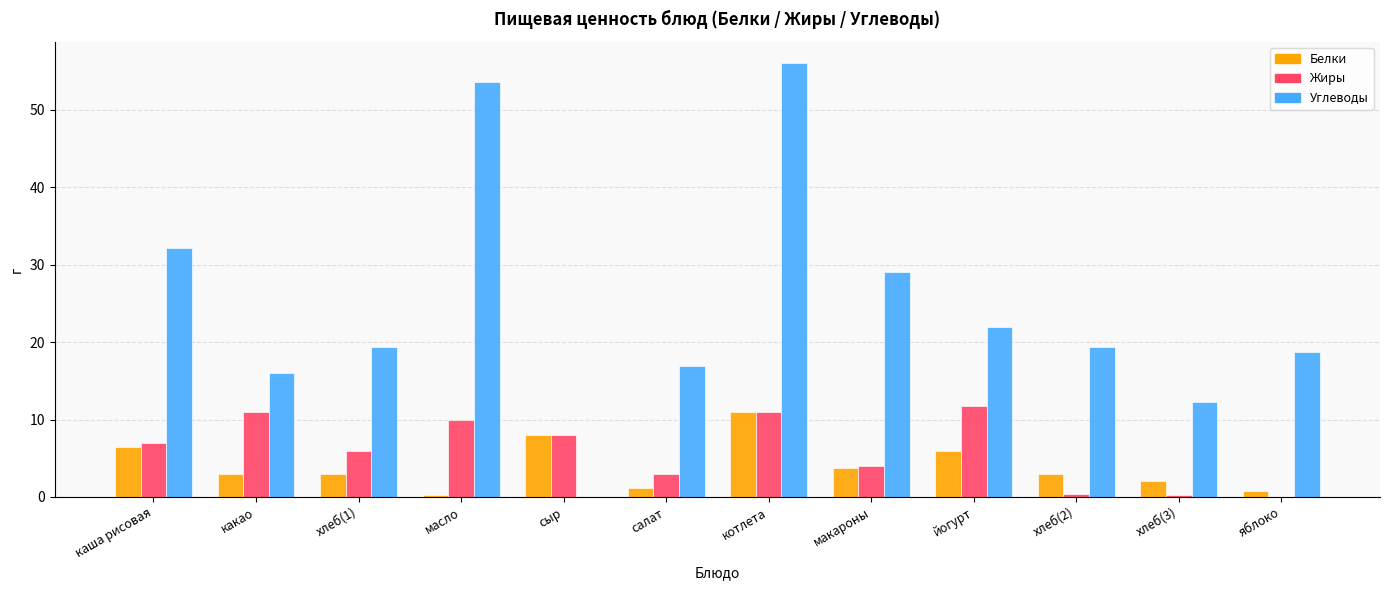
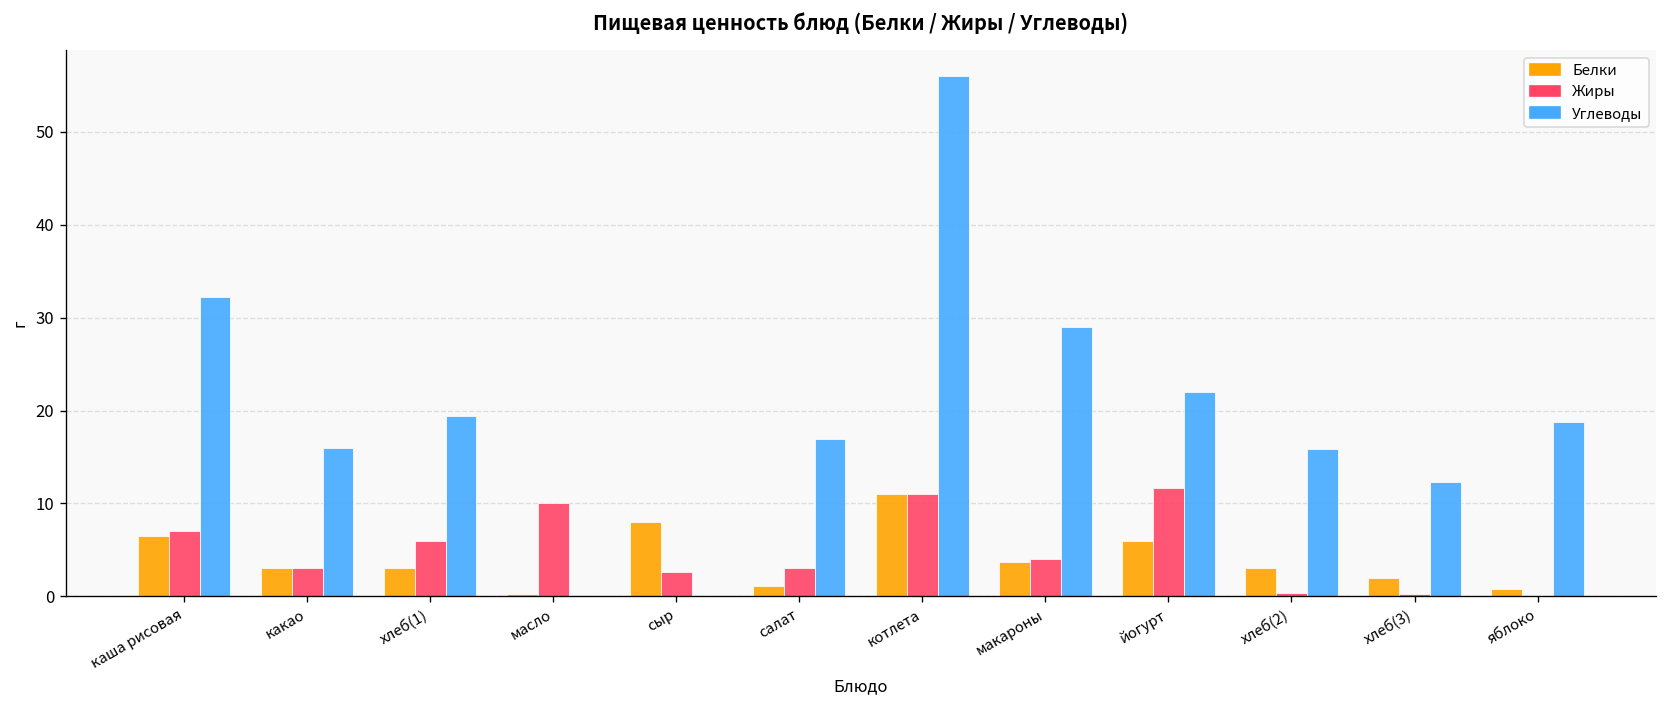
Жиры, какао: 11 -> 3
Углеводы, масло: 54 -> 0
Жиры, сыр: 8 -> 3
Углеводы, хлеб(2): 19 -> 16
